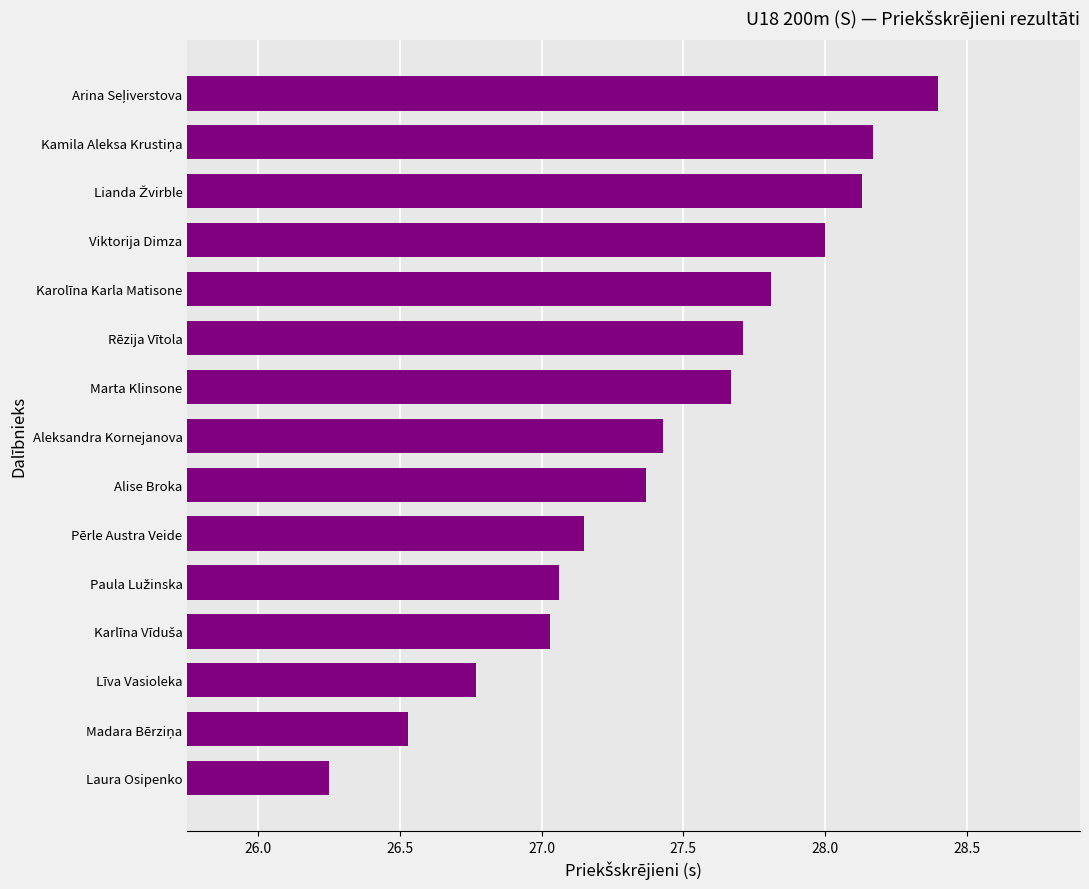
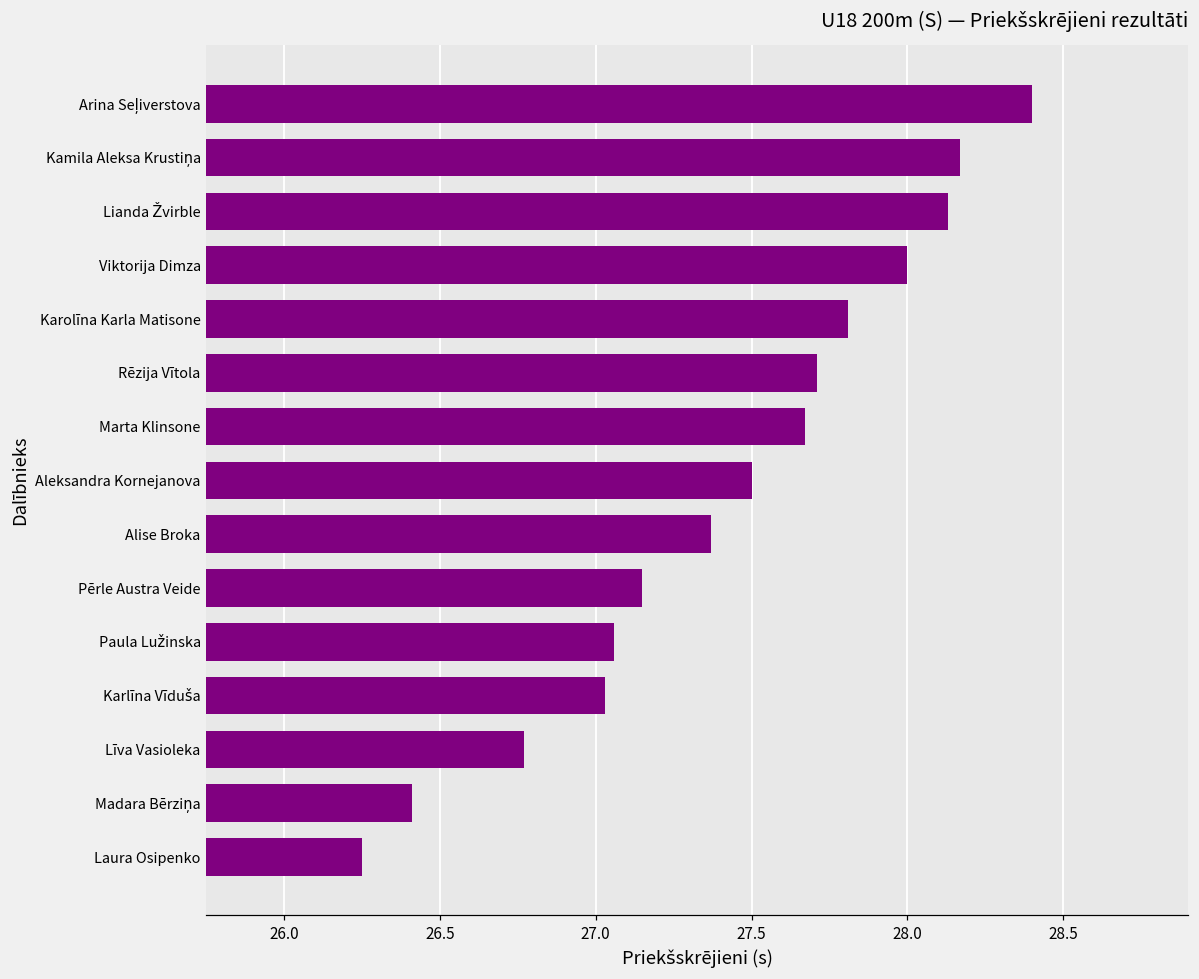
Aleksandra Kornejanova: 27.43 -> 27.50
Madara Bērziņa: 26.53 -> 26.41
